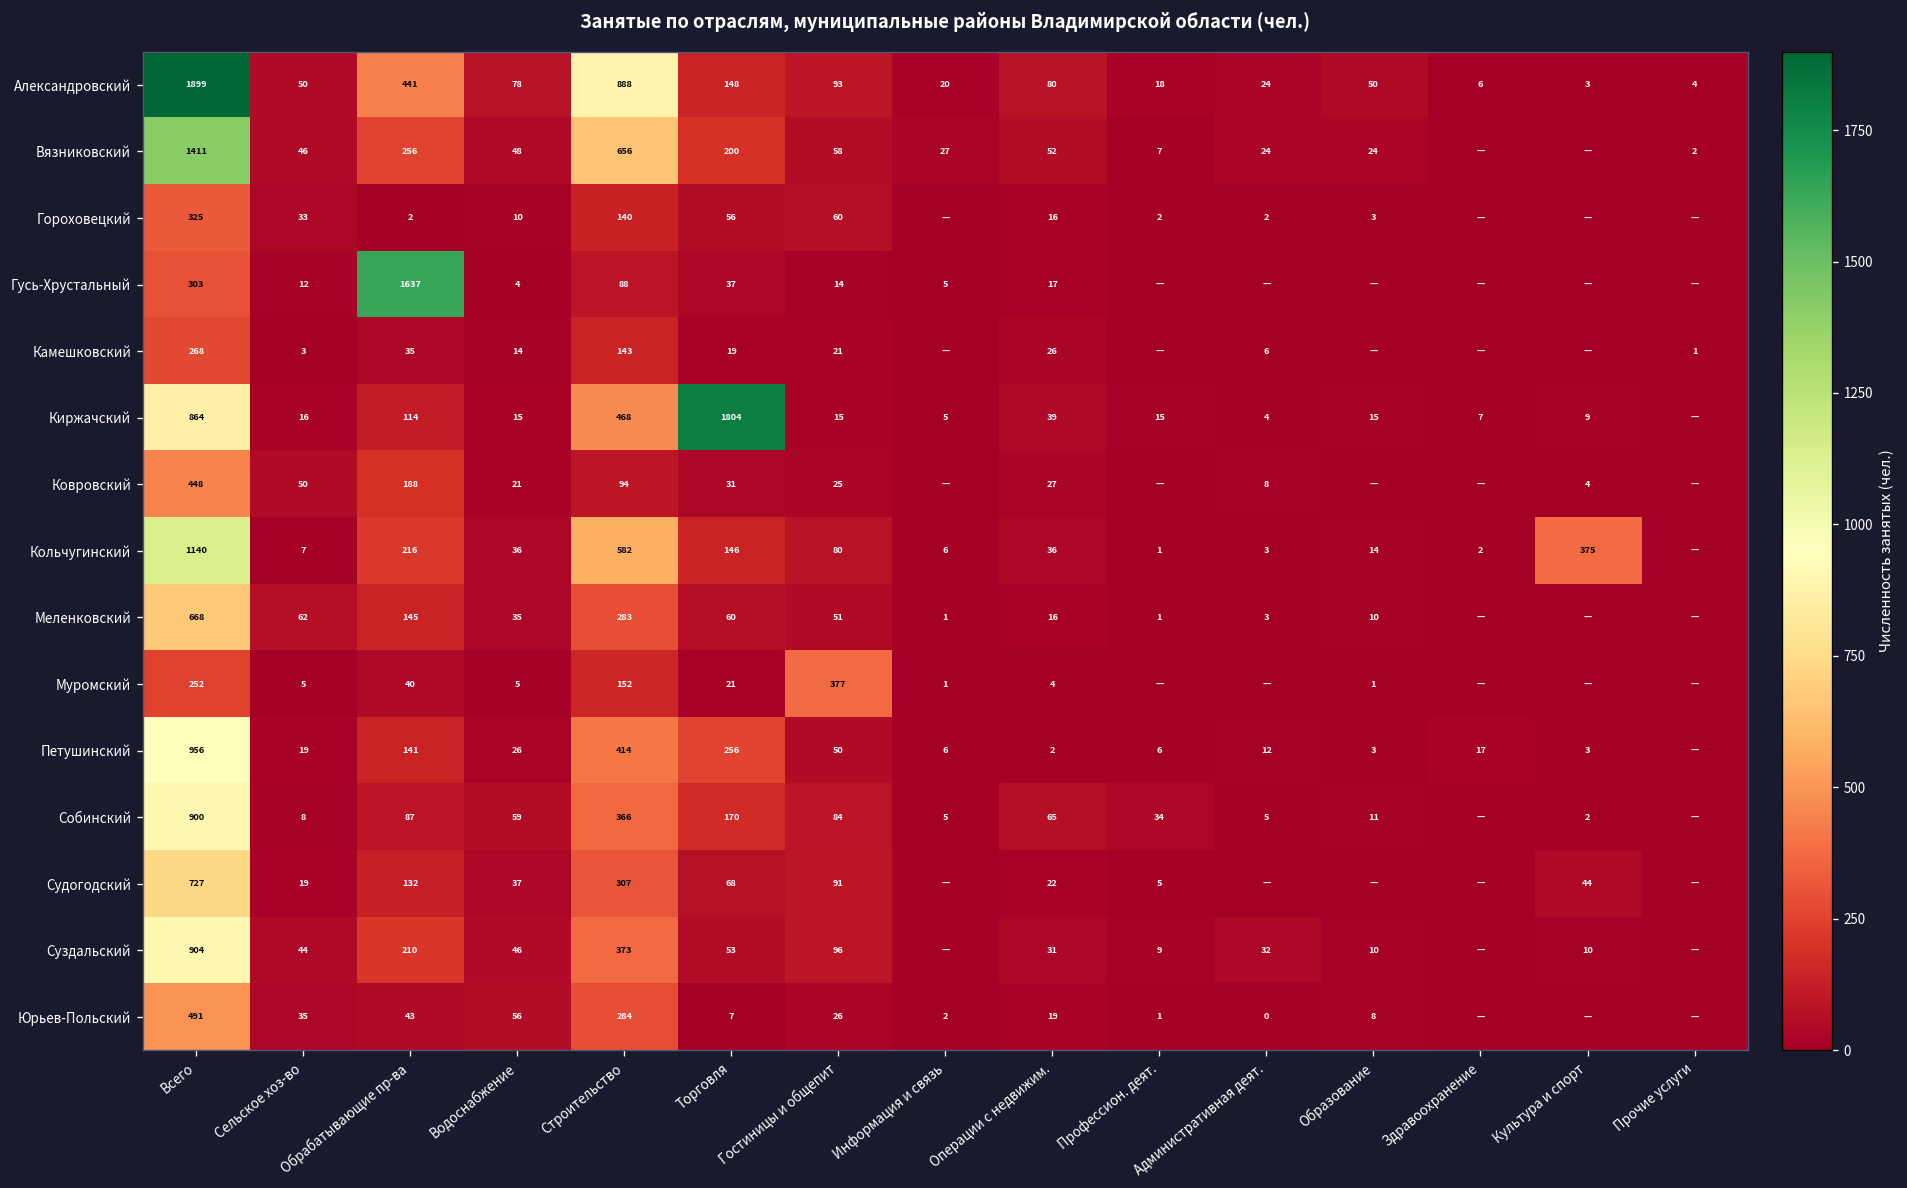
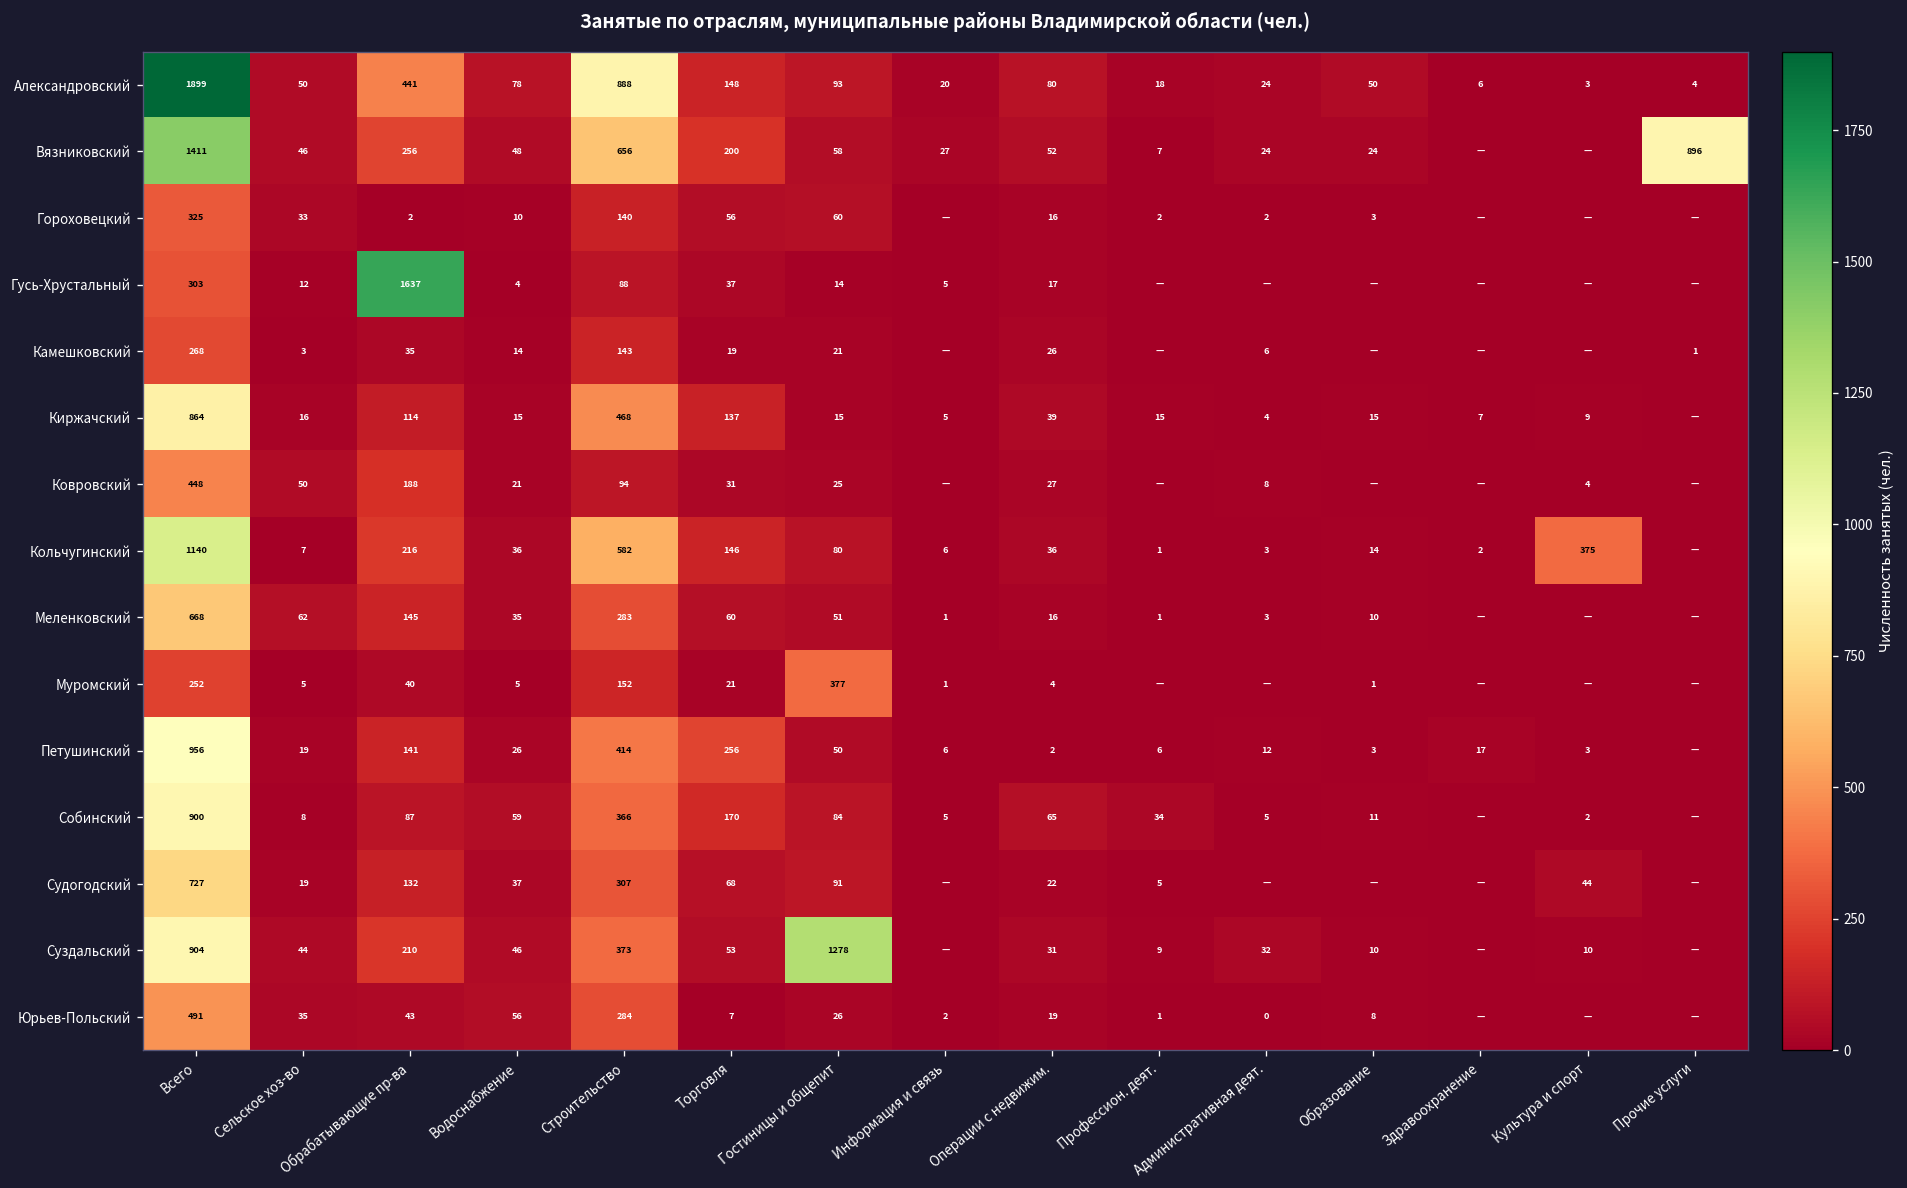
Вязниковский, Прочие услуги: 2 -> 896
Киржачский, Торговля: 1804 -> 137
Суздальский, Гостиницы и общепит: 96 -> 1278
